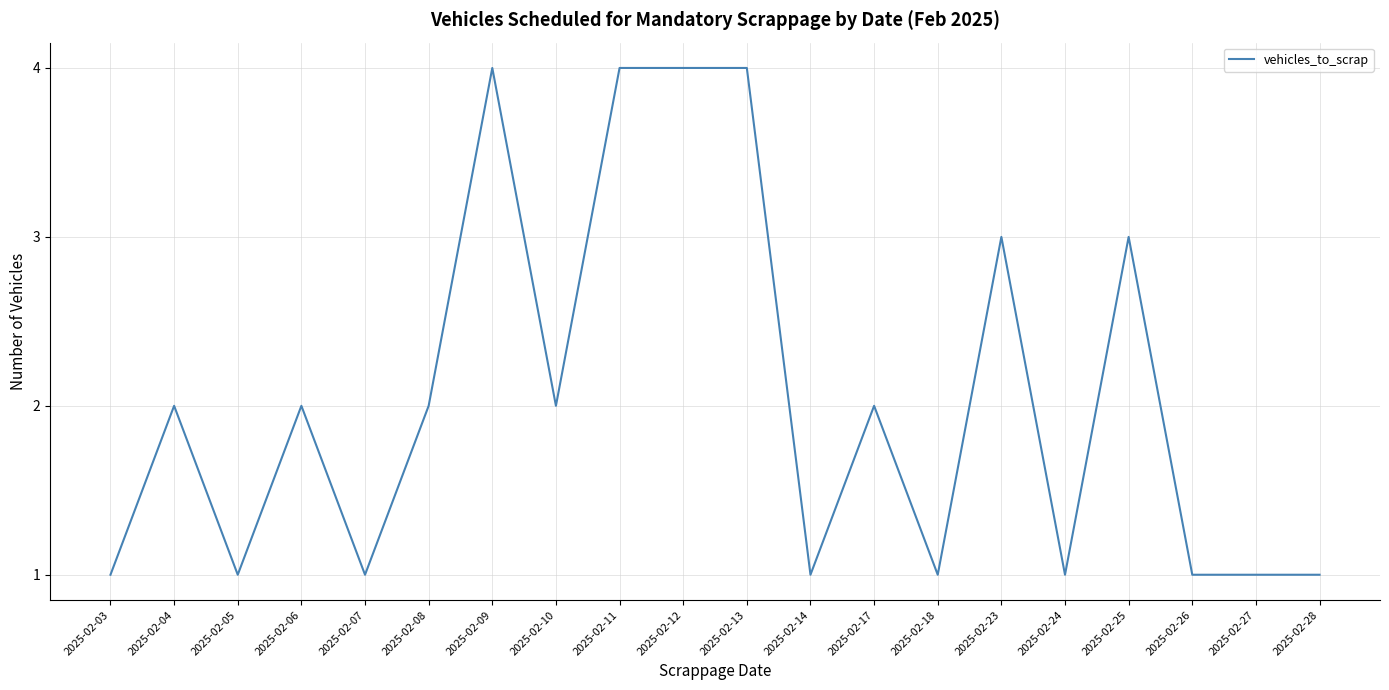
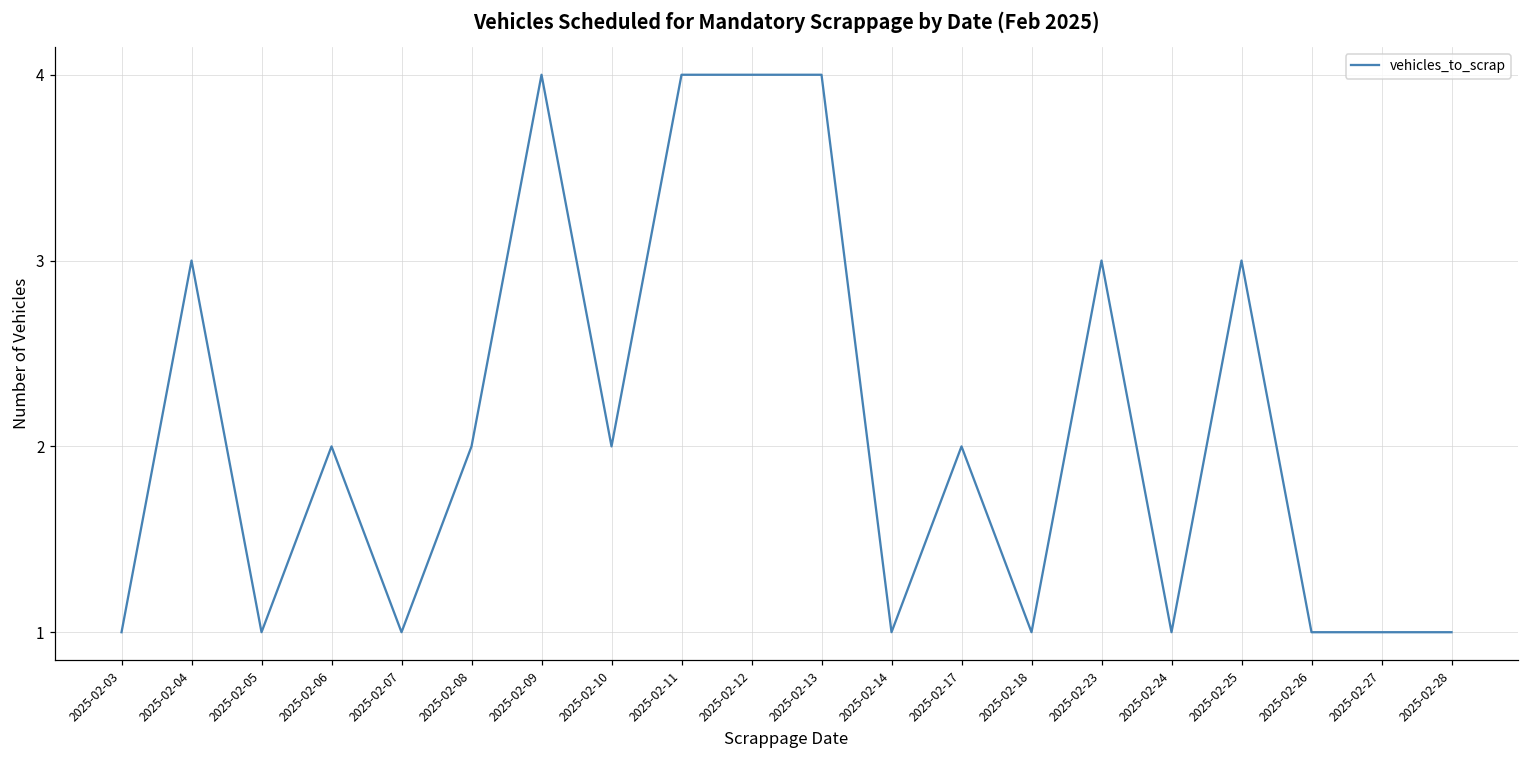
2025-02-04: 2 -> 3
